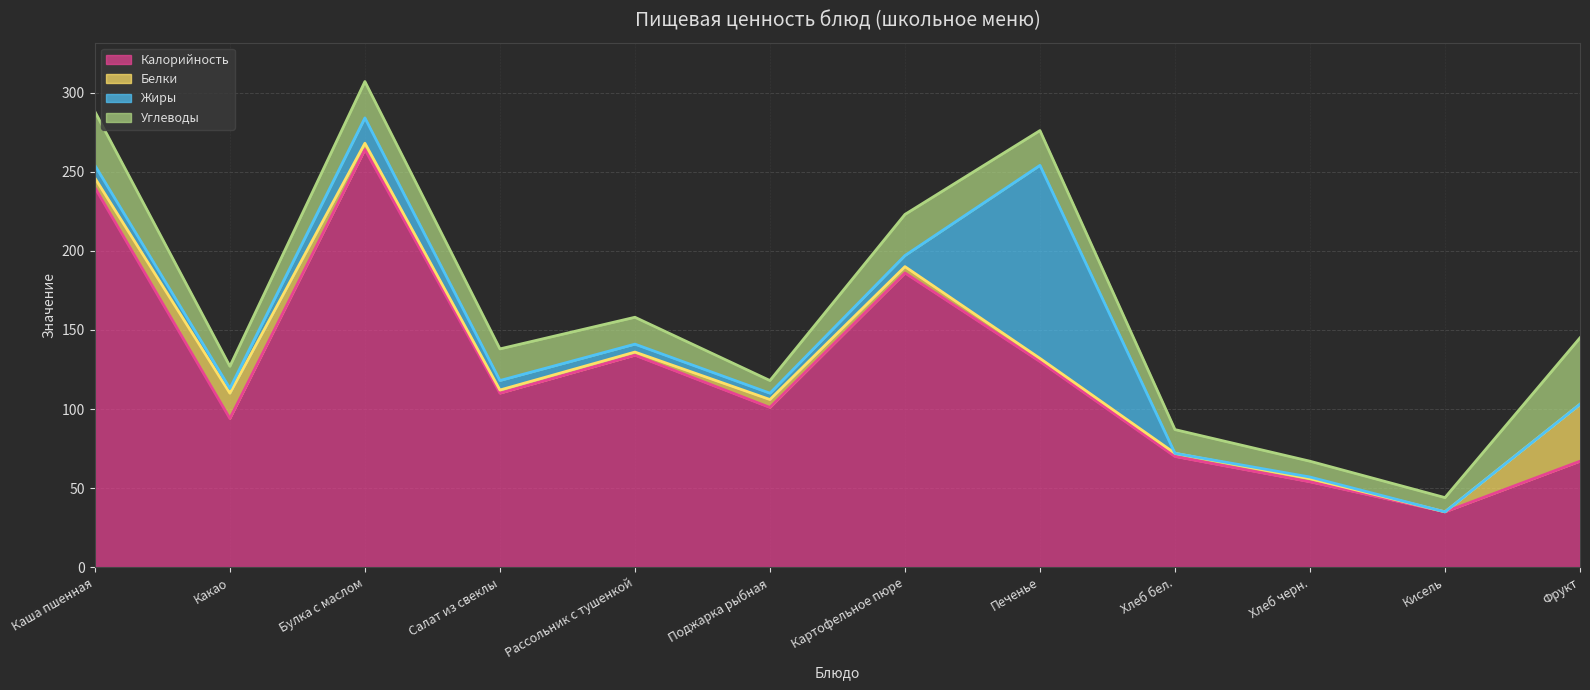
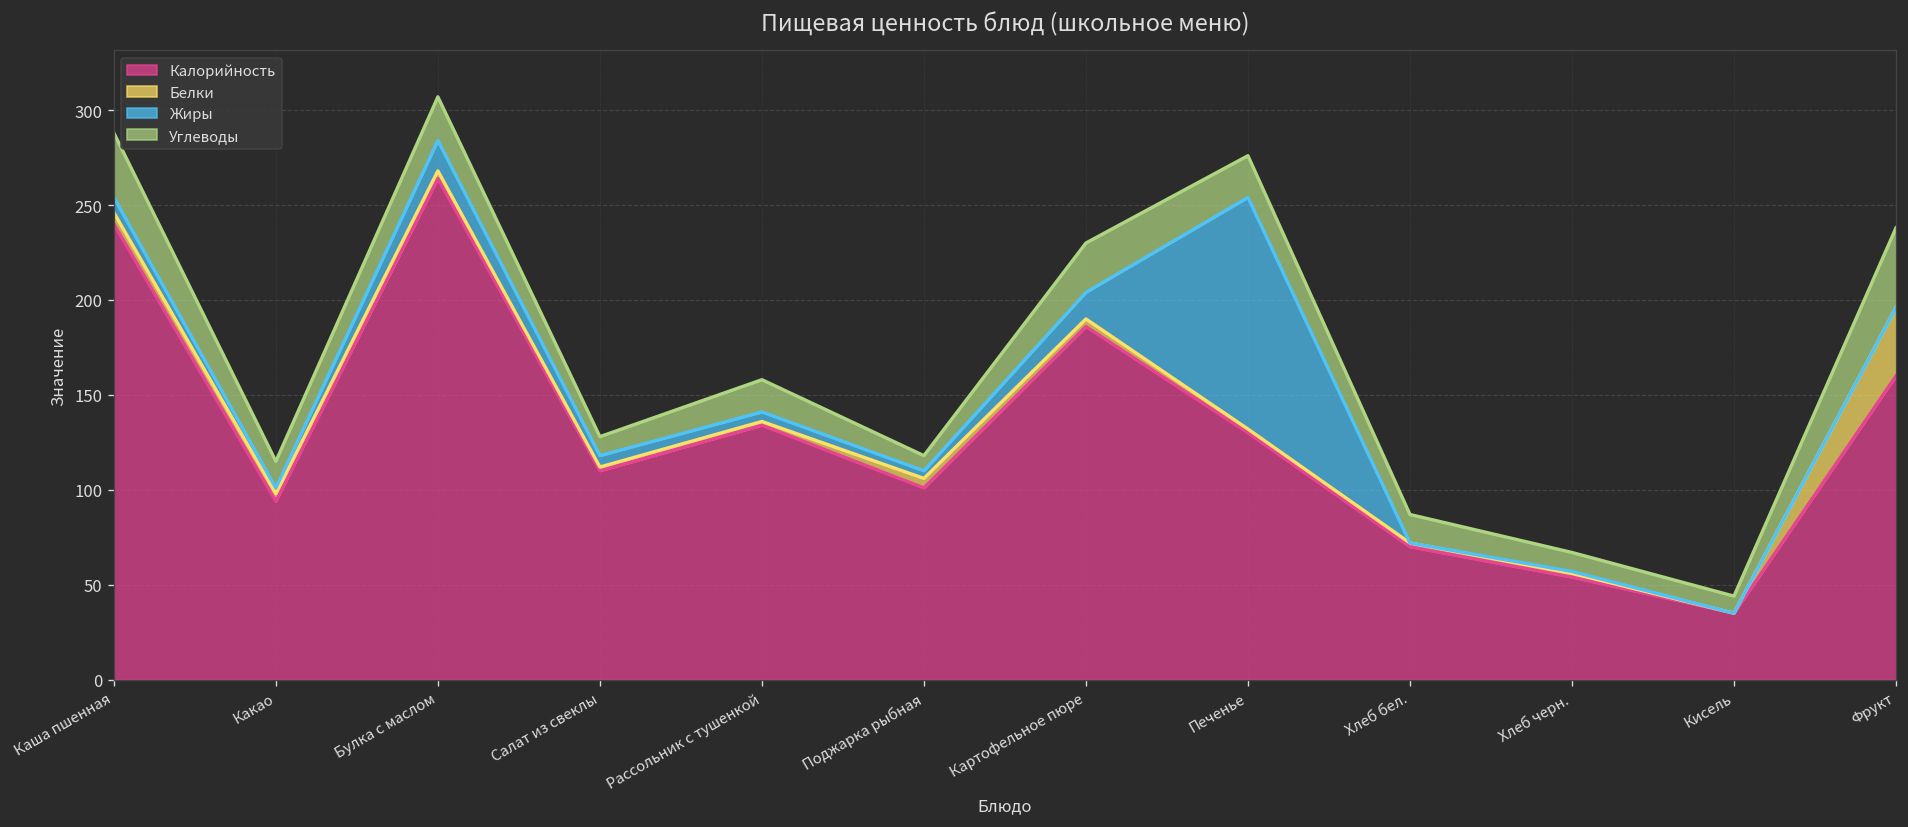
Белки, Какао: 16 -> 4
Углеводы, Салат из свеклы: 20 -> 10
Жиры, Картофельное пюре: 7 -> 14
Калорийность, Фрукт: 67 -> 160
